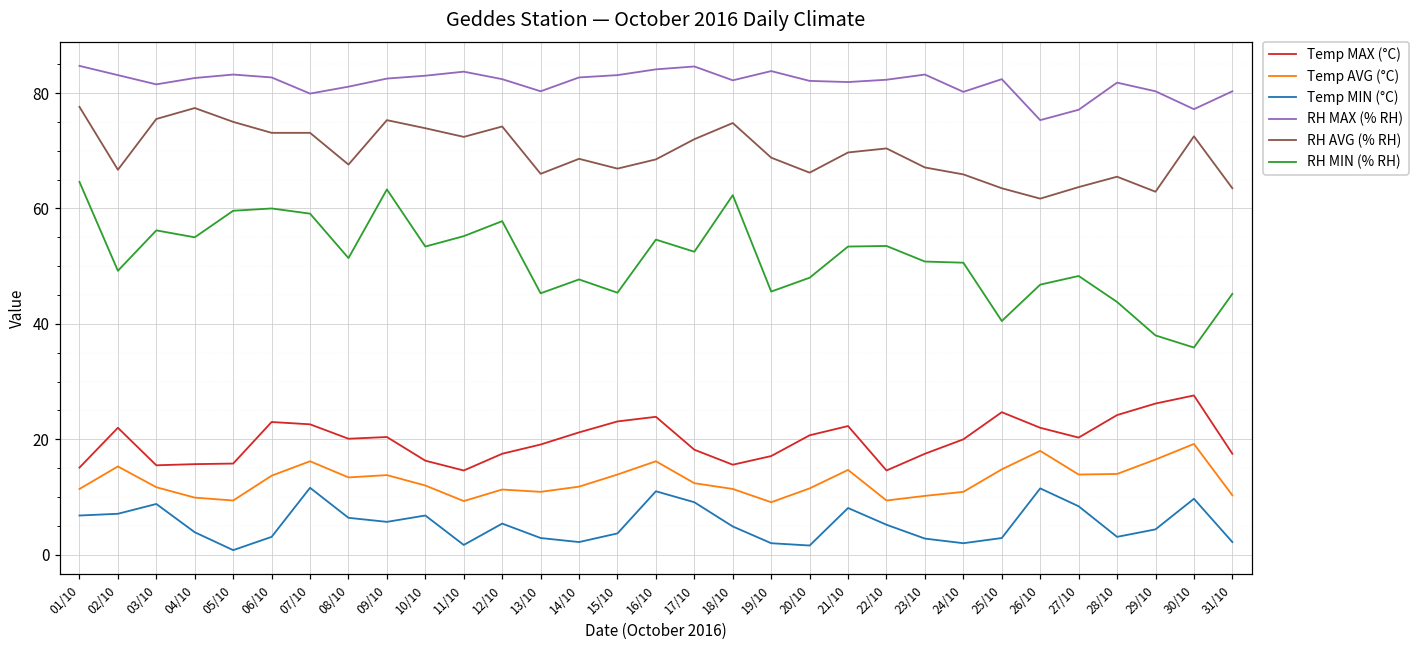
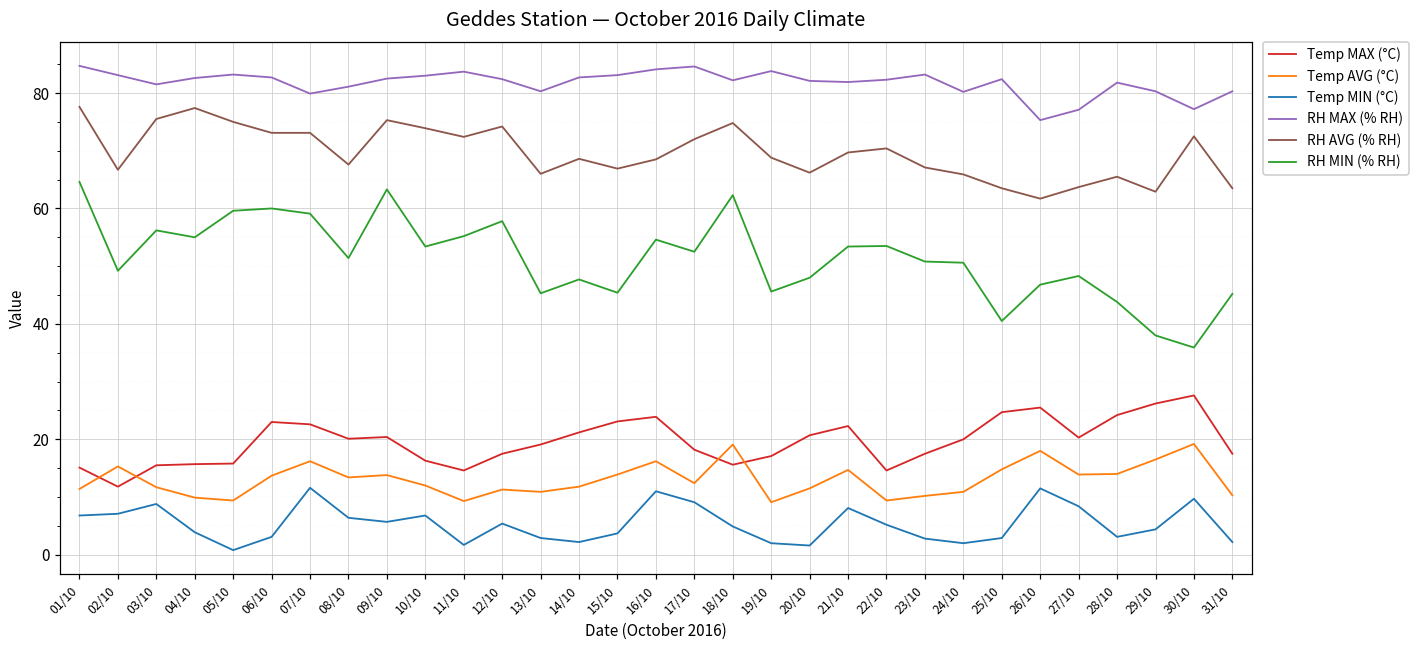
Temp MAX (°C), 02/10: 22 -> 12
Temp AVG (°C), 18/10: 11 -> 19
Temp MAX (°C), 26/10: 22 -> 26
